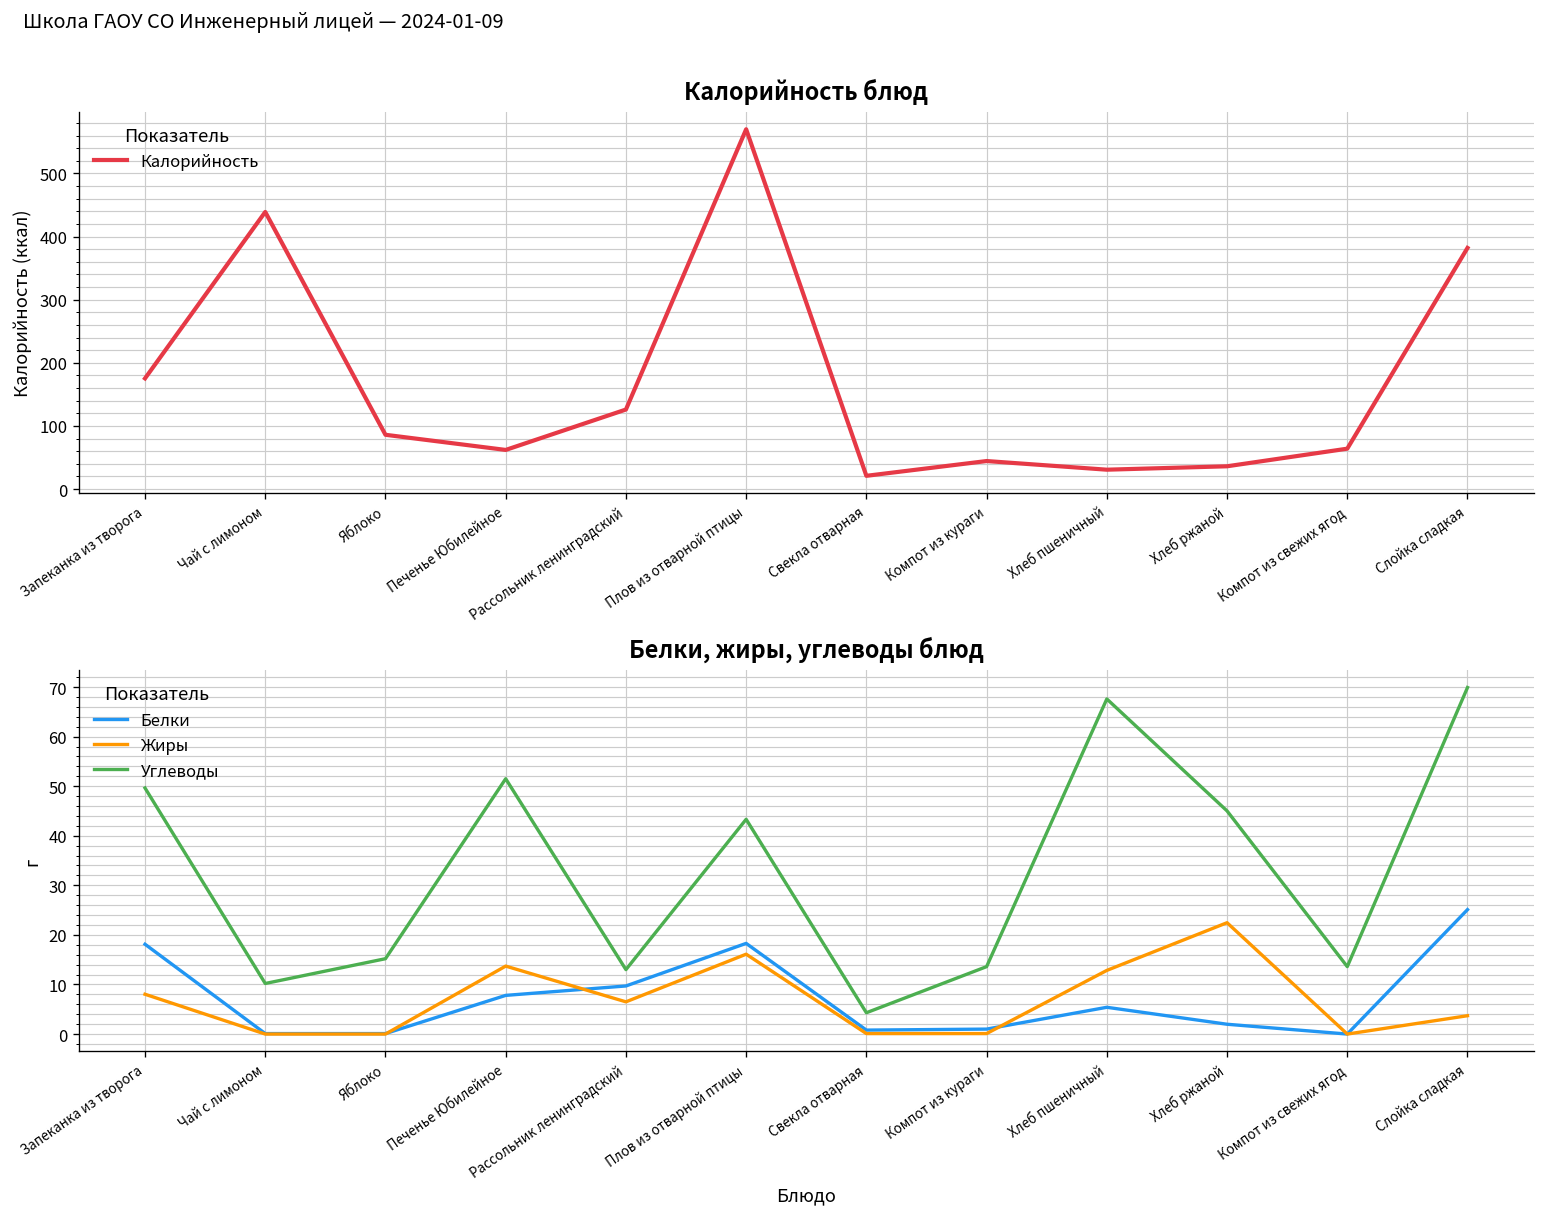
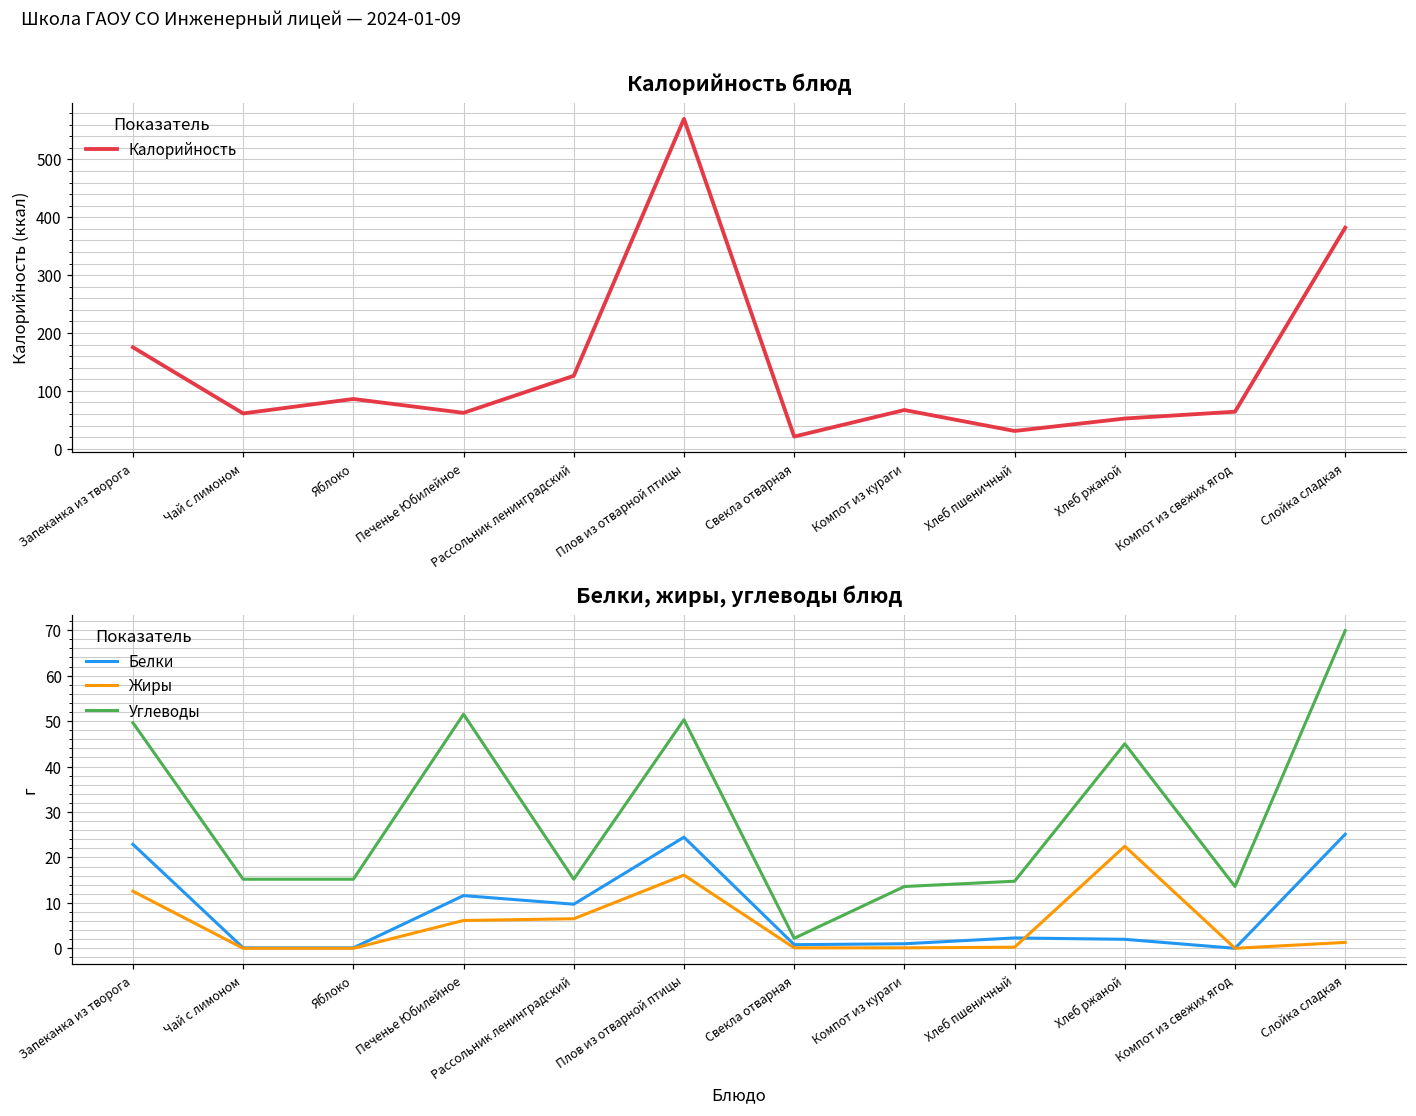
Калорийность блюд, Чай с лимоном: 440 -> 60
Калорийность блюд, Компот из кураги: 40 -> 70
Калорийность блюд, Хлеб ржаной: 40 -> 50
Белки, жиры, углеводы блюд, Белки, Запеканка из творога: 18 -> 23
Белки, жиры, углеводы блюд, Жиры, Запеканка из творога: 8 -> 13
Белки, жиры, углеводы блюд, Углеводы, Чай с лимоном: 10 -> 15
Белки, жиры, углеводы блюд, Белки, Печенье Юбилейное: 8 -> 12
Белки, жиры, углеводы блюд, Жиры, Печенье Юбилейное: 14 -> 6
Белки, жиры, углеводы блюд, Углеводы, Рассольник ленинградский: 13 -> 15
Белки, жиры, углеводы блюд, Белки, Плов из отварной птицы: 18 -> 24
Белки, жиры, углеводы блюд, Углеводы, Плов из отварной птицы: 43 -> 50
Белки, жиры, углеводы блюд, Углеводы, Свекла отварная: 4 -> 2
Белки, жиры, углеводы блюд, Белки, Хлеб пшеничный: 5 -> 2
Белки, жиры, углеводы блюд, Жиры, Хлеб пшеничный: 13 -> 0
Белки, жиры, углеводы блюд, Углеводы, Хлеб пшеничный: 68 -> 15
Белки, жиры, углеводы блюд, Жиры, Слойка сладкая: 4 -> 1
